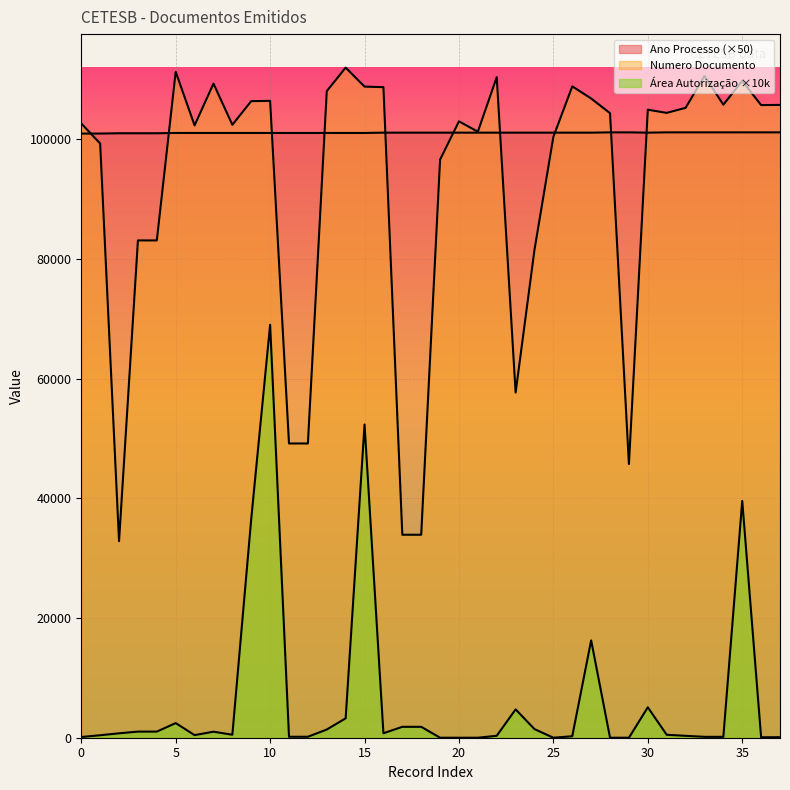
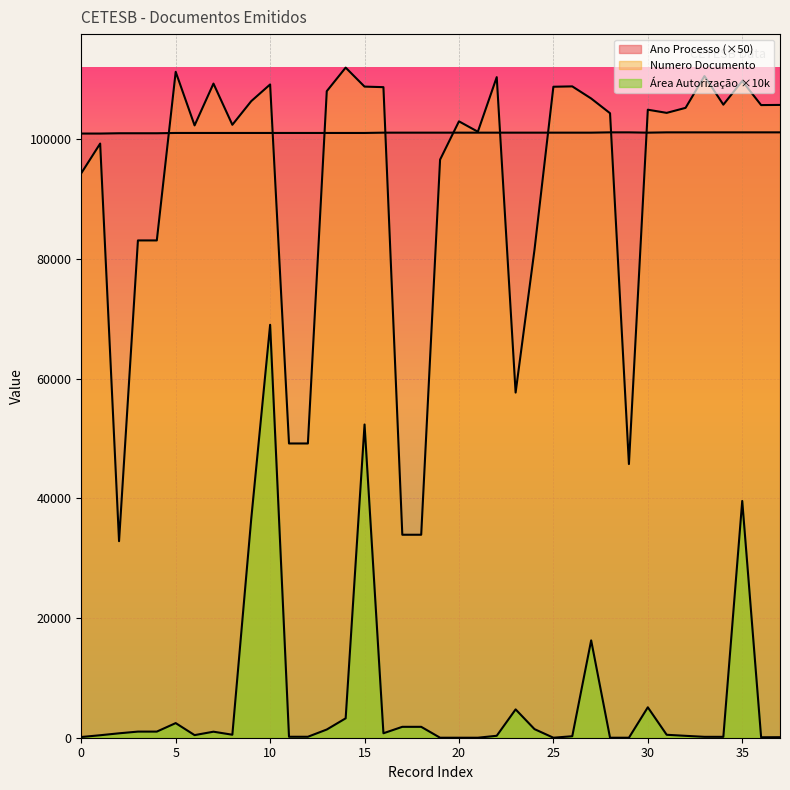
Numero Documento, 0: 103000 -> 94000
Numero Documento, 10: 106000 -> 109000
Numero Documento, 25: 100000 -> 109000
